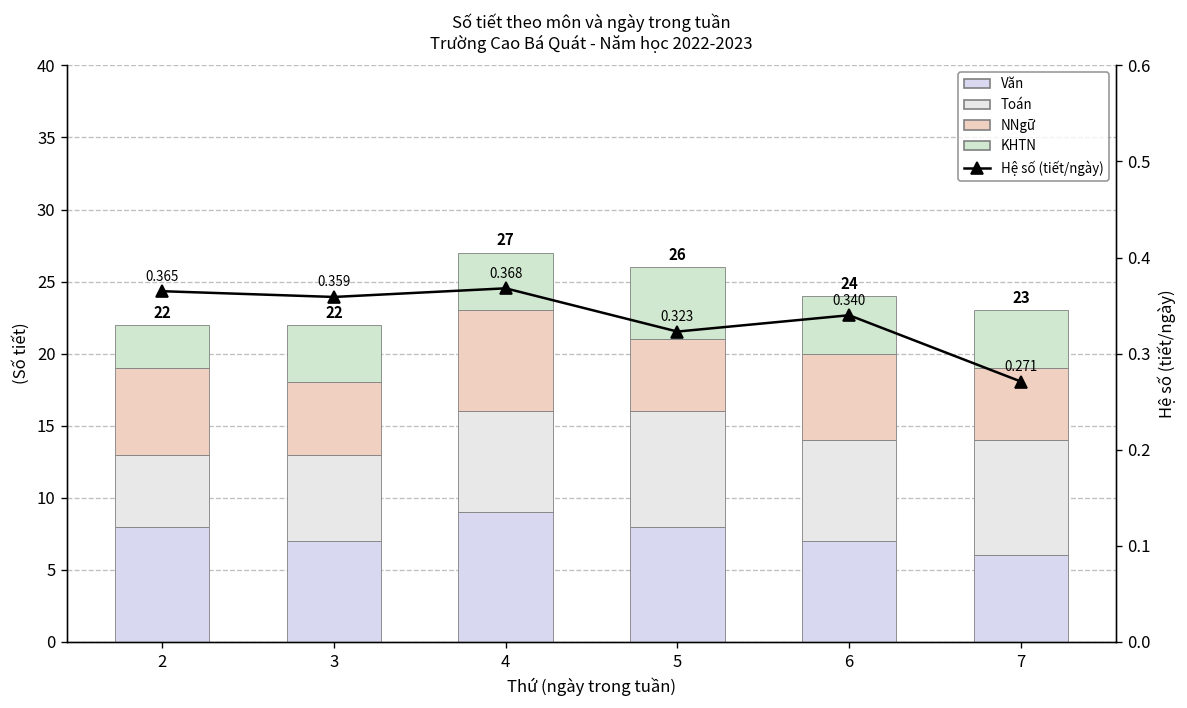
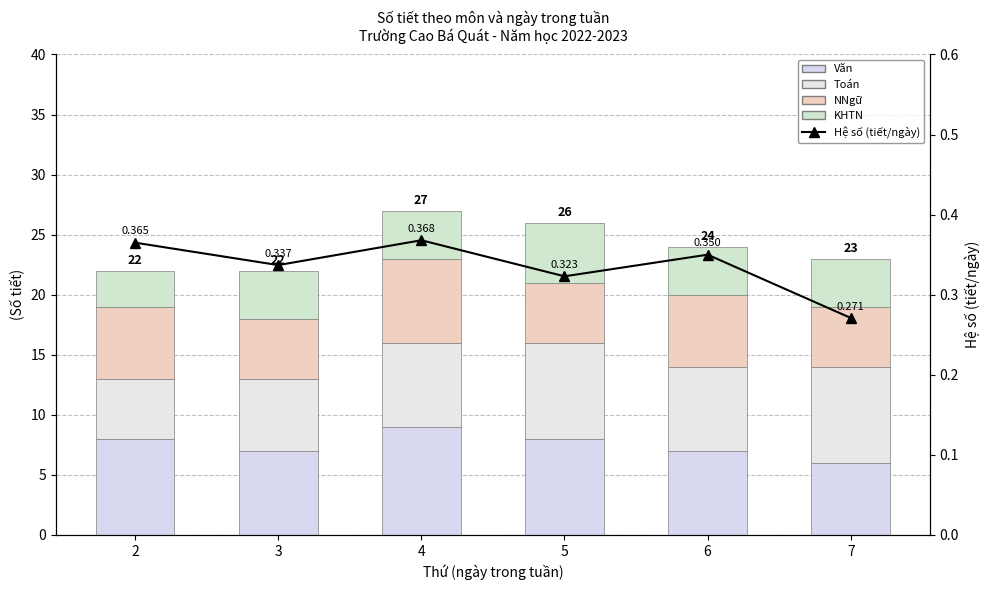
Hệ số (tiết/ngày), 3: 0.359 -> 0.337
Hệ số (tiết/ngày), 6: 0.340 -> 0.350
